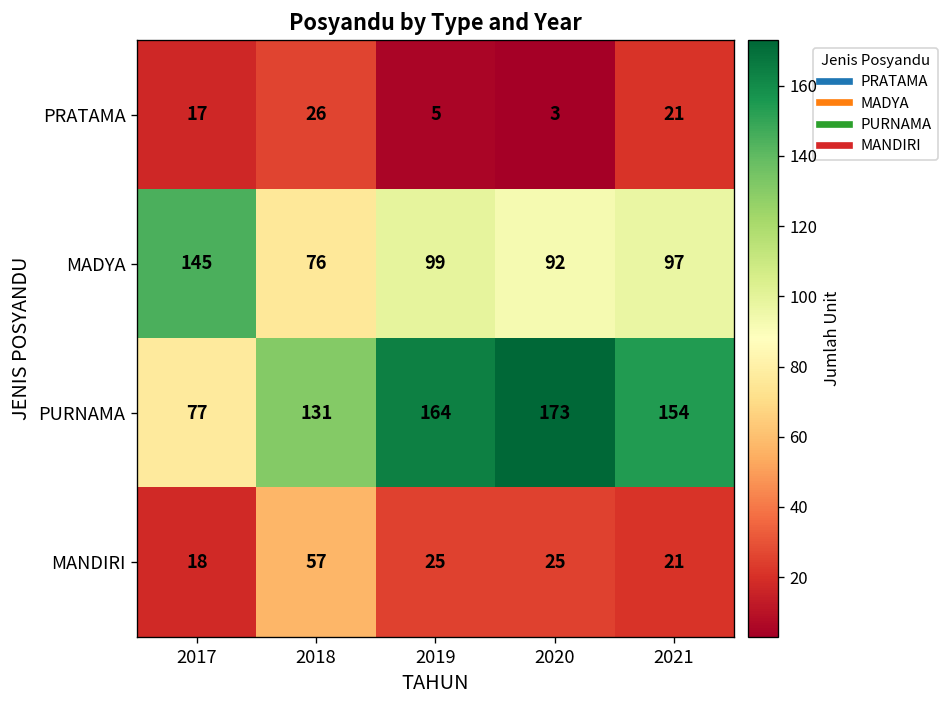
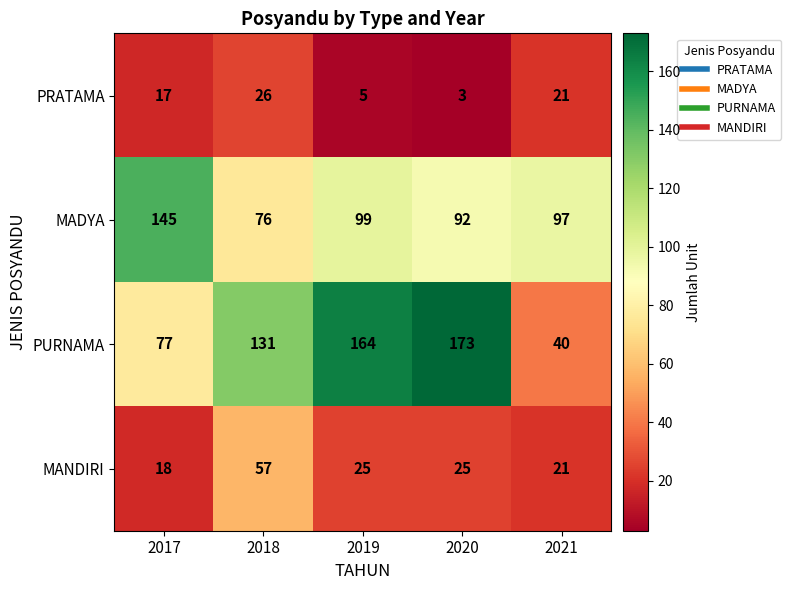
PURNAMA, 2021: 154 -> 40
